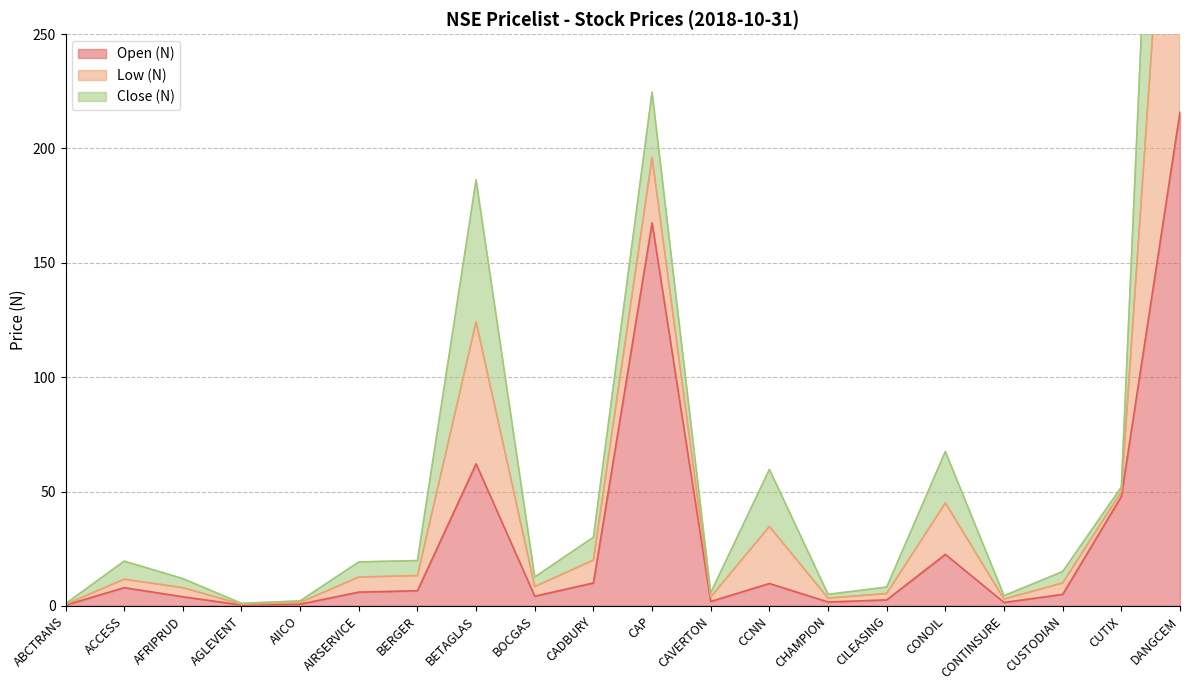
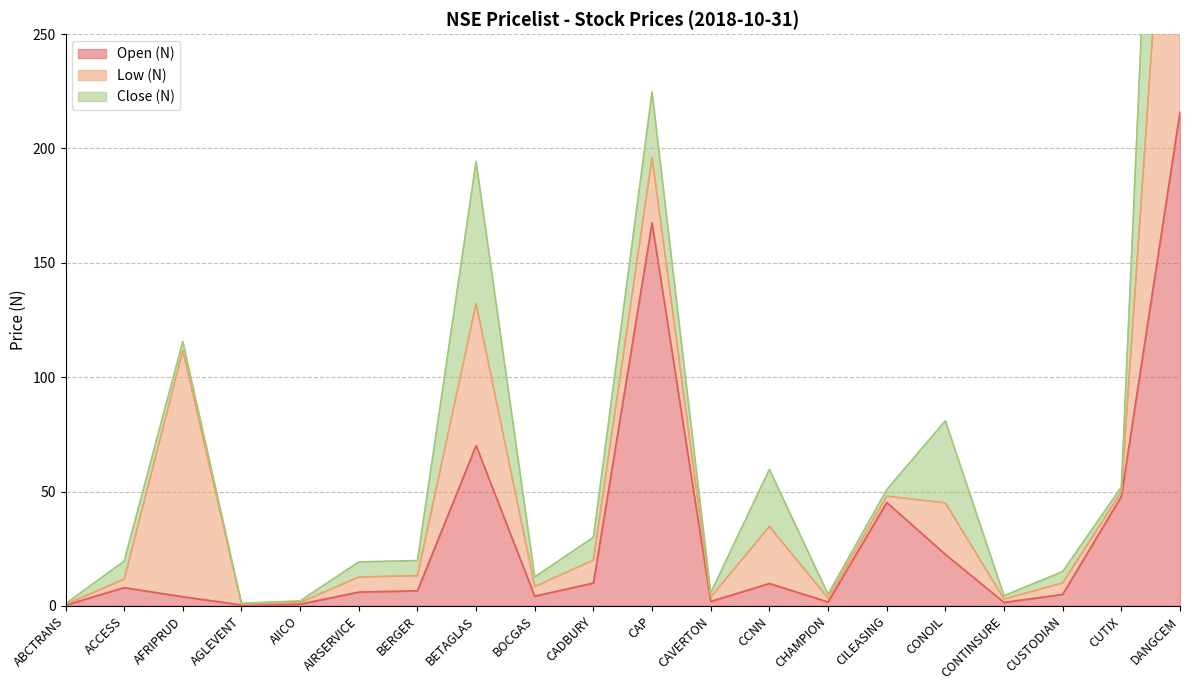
Low (N), AFRIPRUD: 4 -> 108
Open (N), BETAGLAS: 62 -> 70
Open (N), CILEASING: 3 -> 45
Close (N), CONOIL: 23 -> 36
